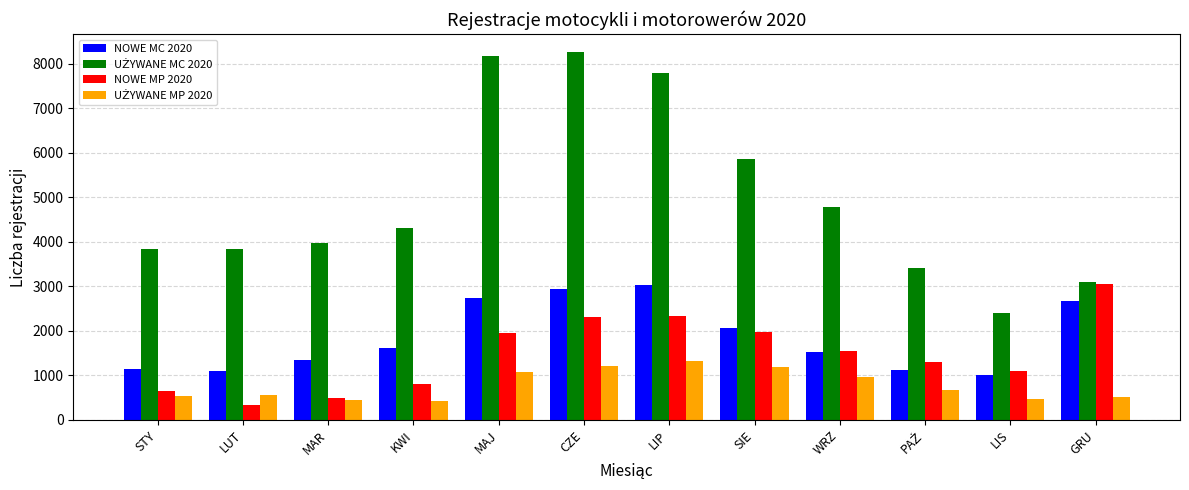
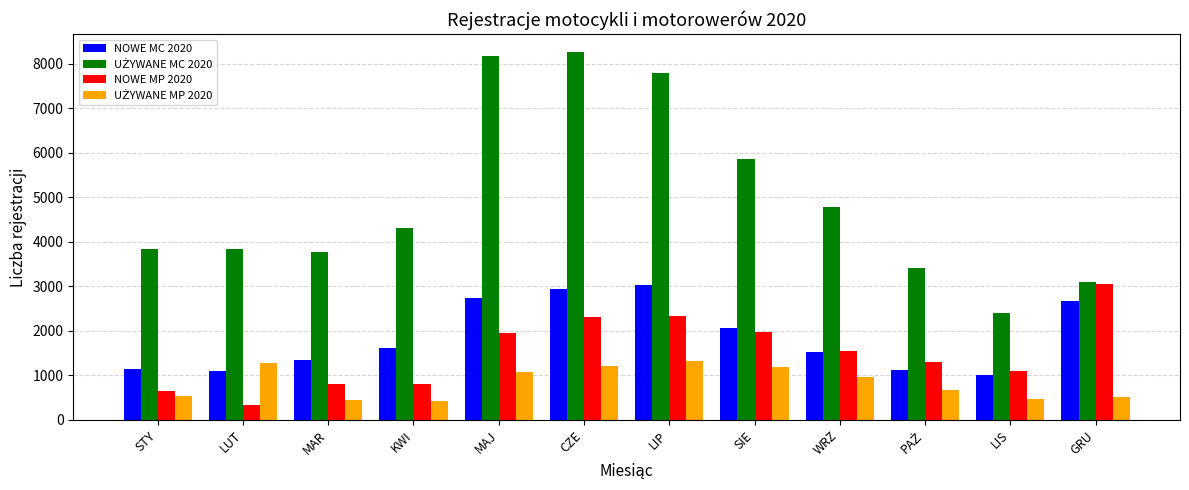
UŻYWANE MP 2020, LUT: 600 -> 1300
UŻYWANE MC 2020, MAR: 4000 -> 3800
NOWE MP 2020, MAR: 500 -> 800
